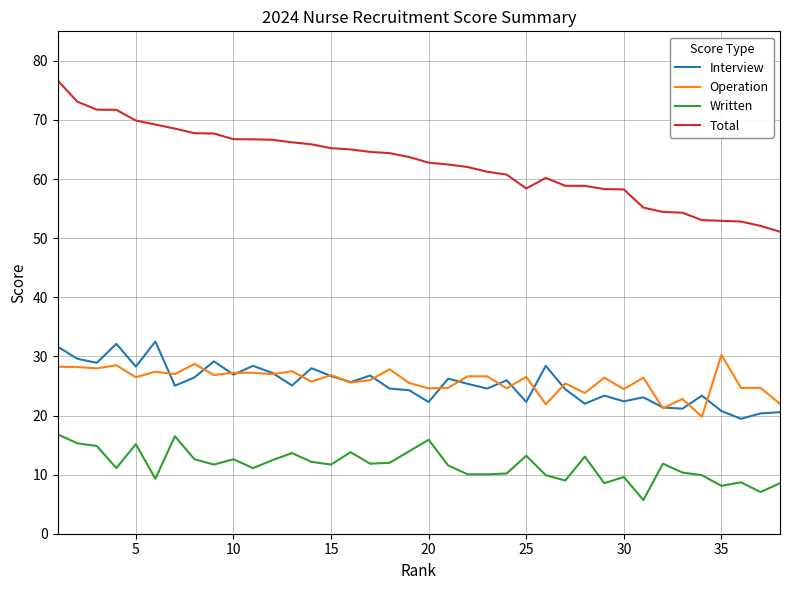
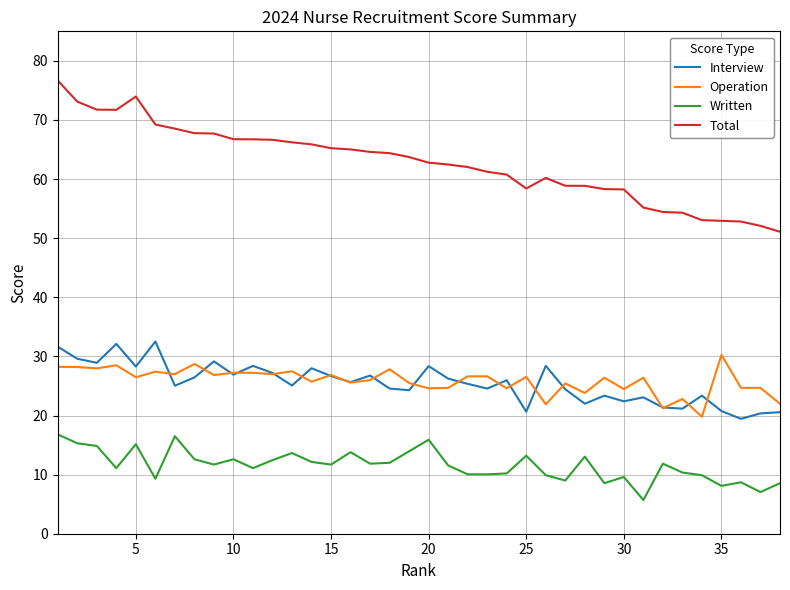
Total, 5: 70 -> 74
Interview, 20: 22 -> 28
Interview, 25: 22 -> 21
